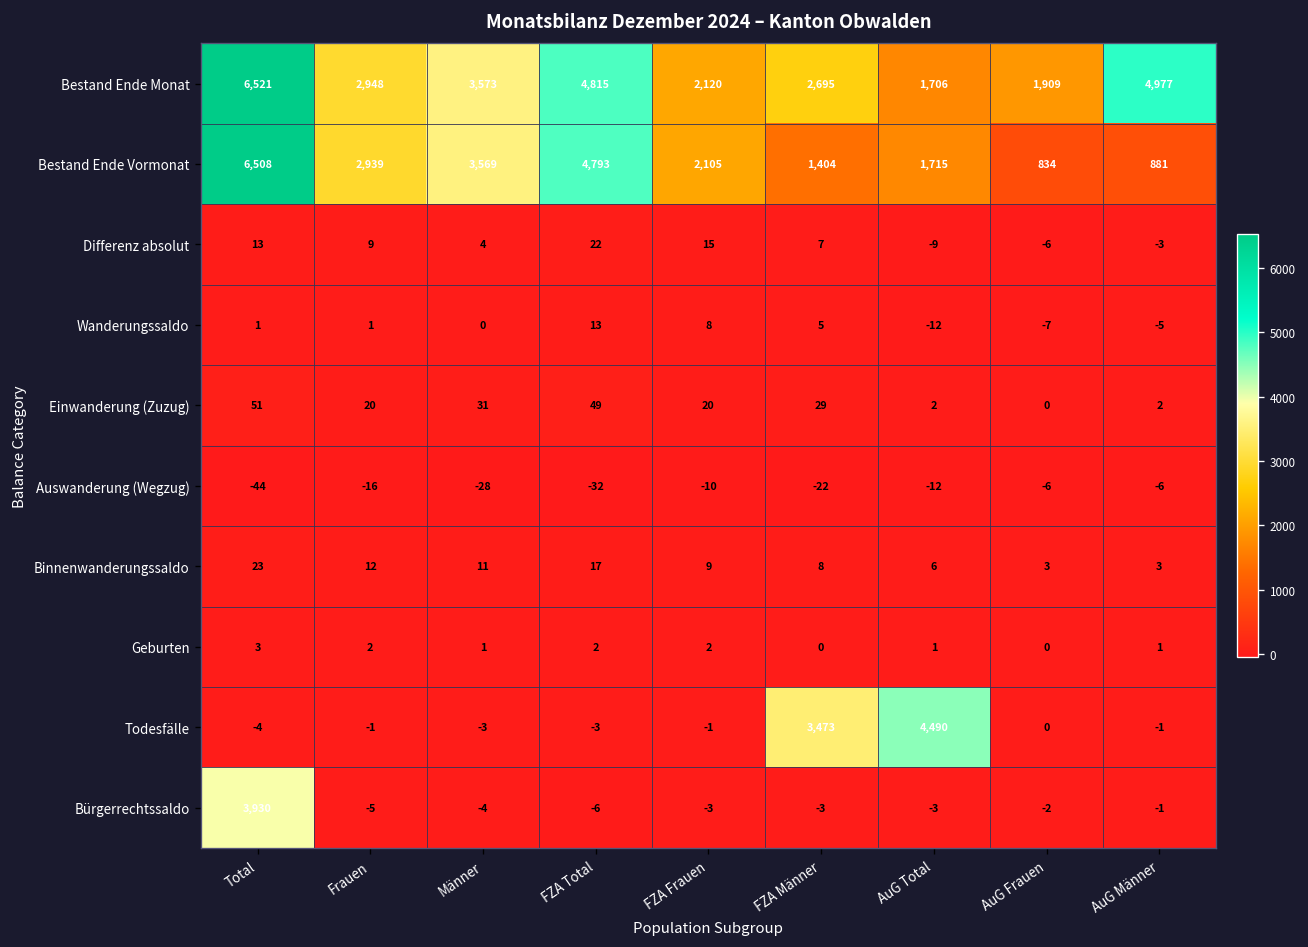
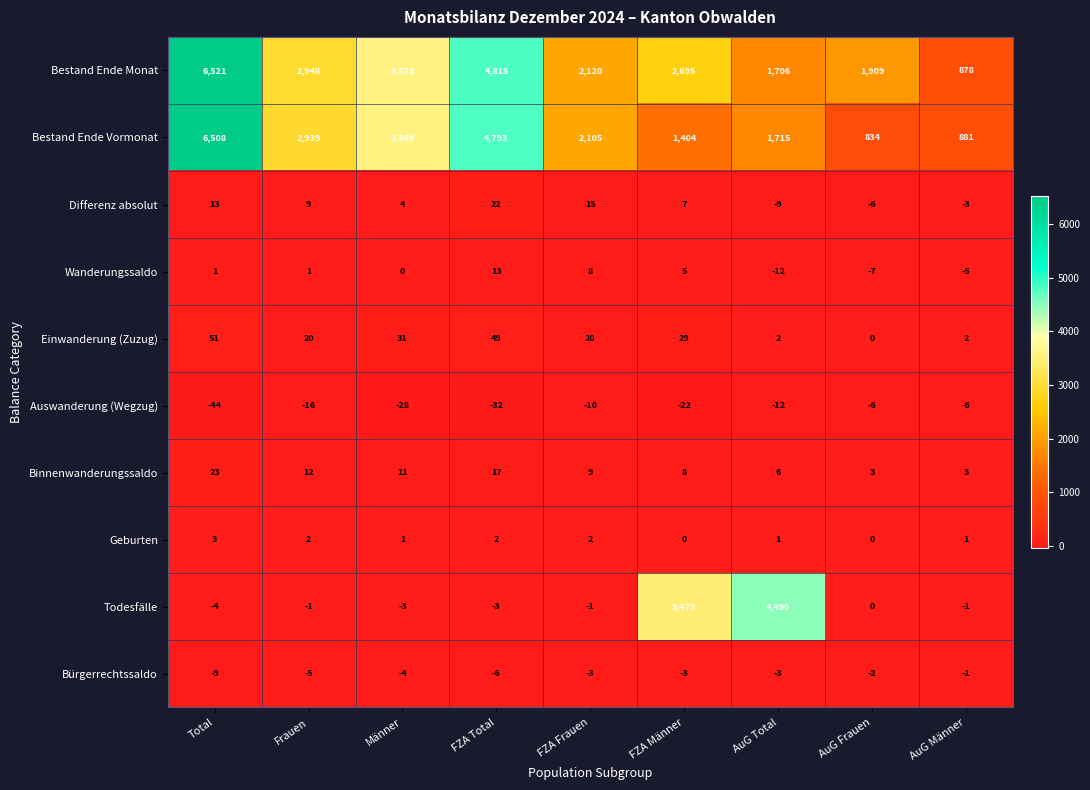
Bestand Ende Monat, AuG Männer: 4,977 -> 878
Bürgerrechtssaldo, Total: 3,930 -> -9
